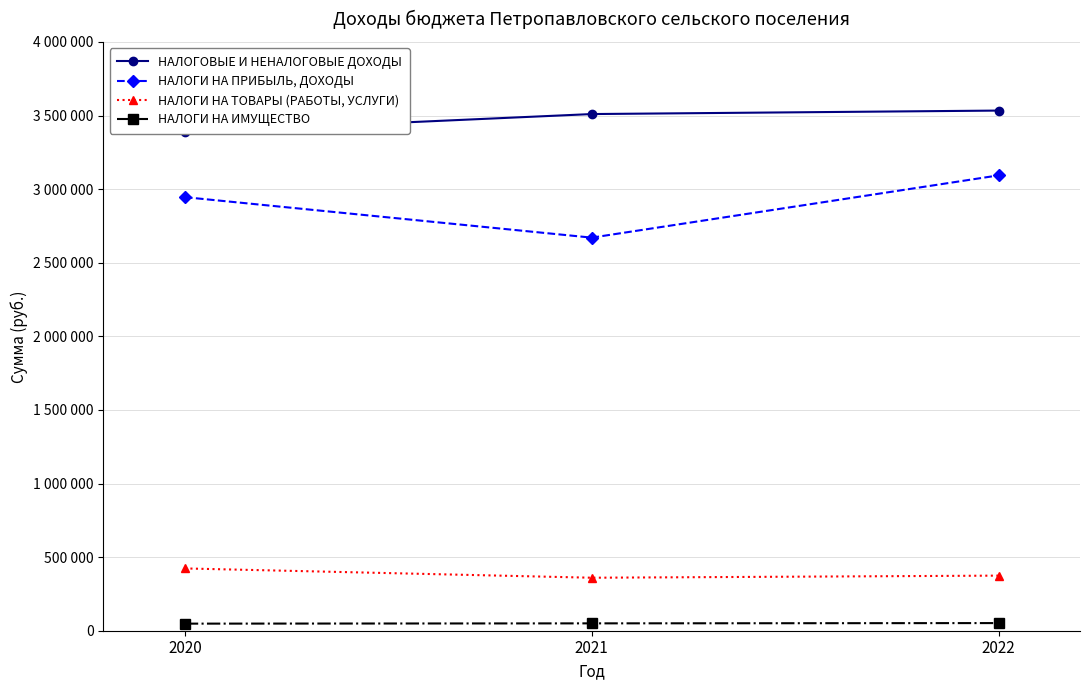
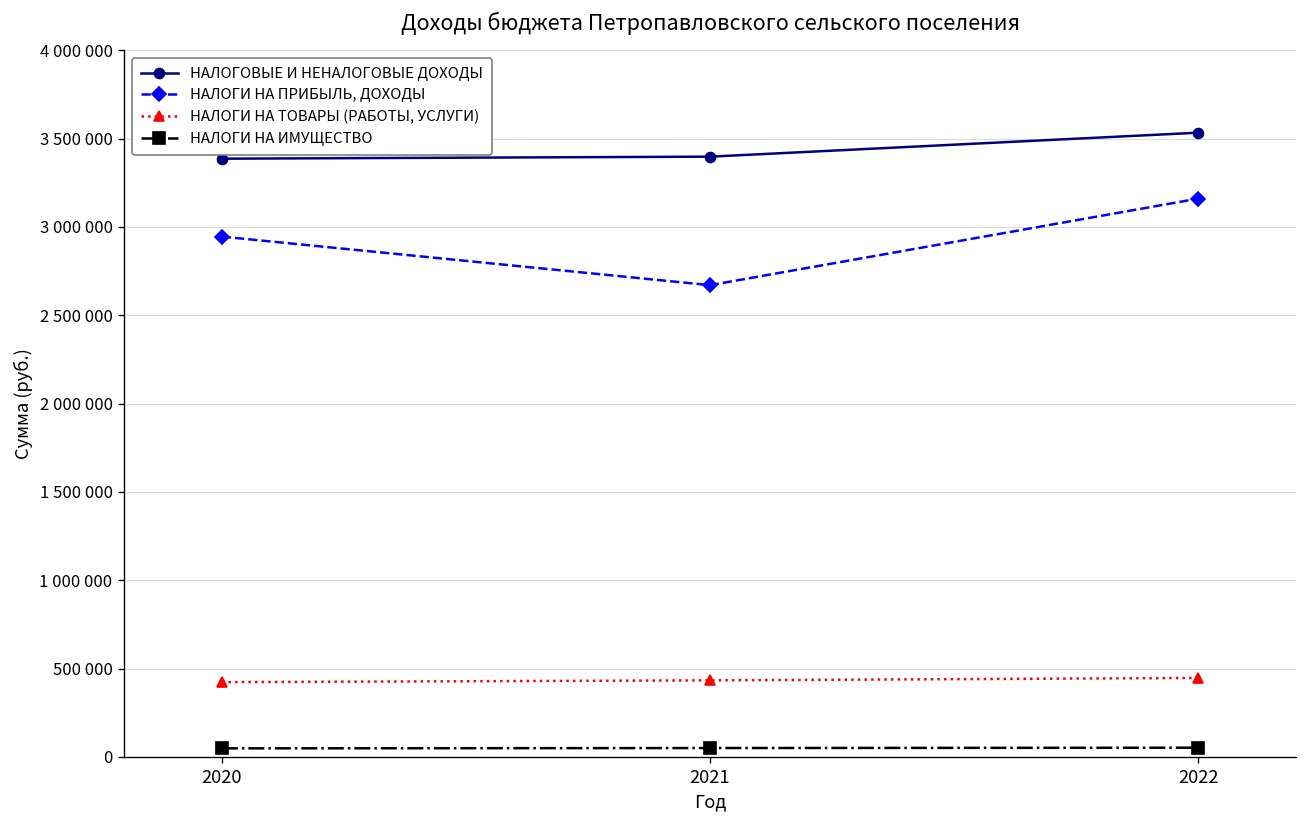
НАЛОГОВЫЕ И НЕНАЛОГОВЫЕ ДОХОДЫ, 2021: 3510000 -> 3400000
НАЛОГИ НА ТОВАРЫ (РАБОТЫ, УСЛУГИ), 2021: 360000 -> 430000
НАЛОГИ НА ПРИБЫЛЬ, ДОХОДЫ, 2022: 3090000 -> 3160000
НАЛОГИ НА ТОВАРЫ (РАБОТЫ, УСЛУГИ), 2022: 370000 -> 450000
